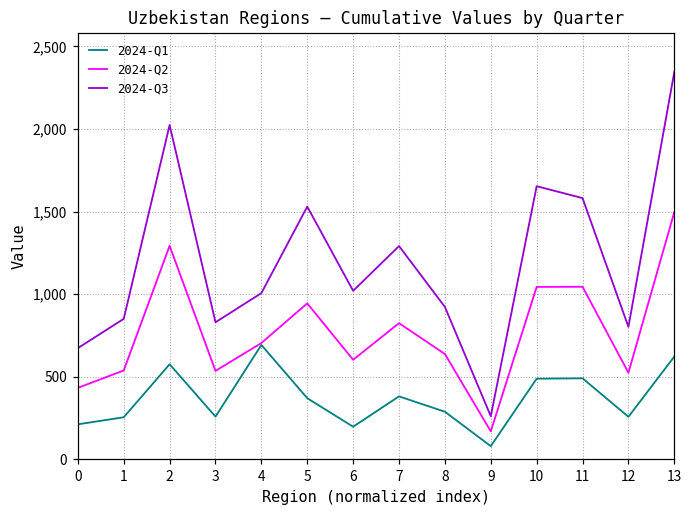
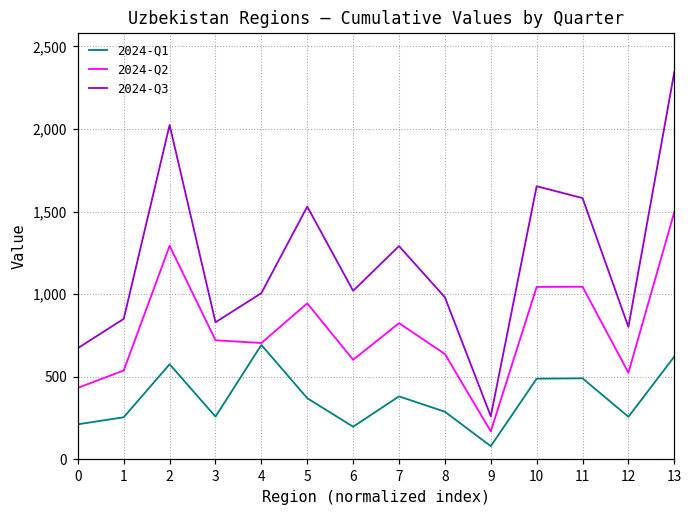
2024-Q2, 3: 540 -> 720
2024-Q3, 8: 920 -> 980
